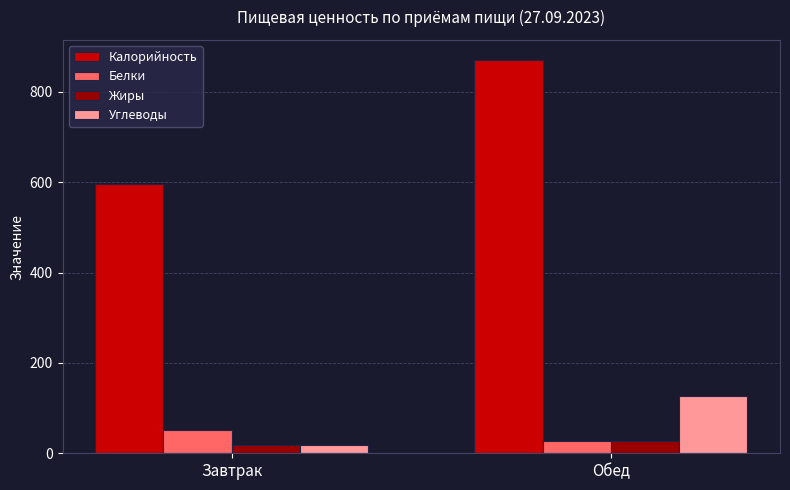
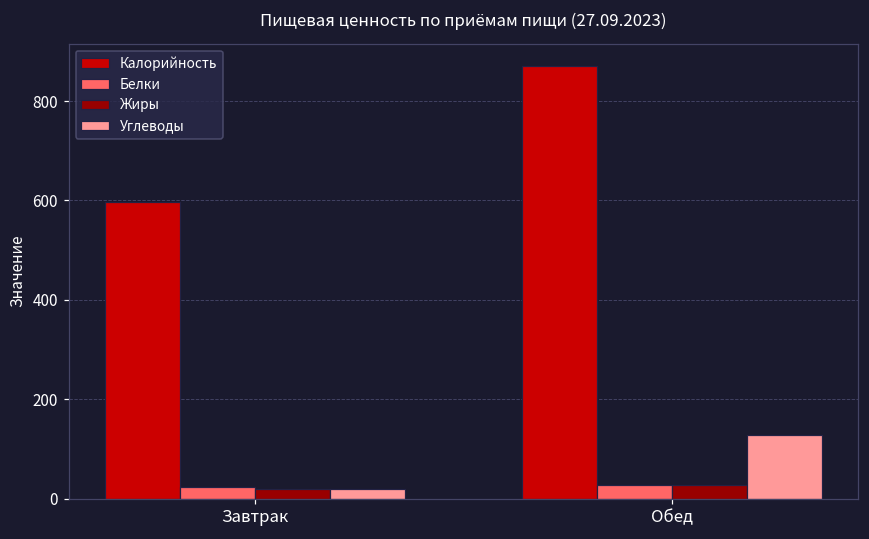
Белки, Завтрак: 50 -> 20
